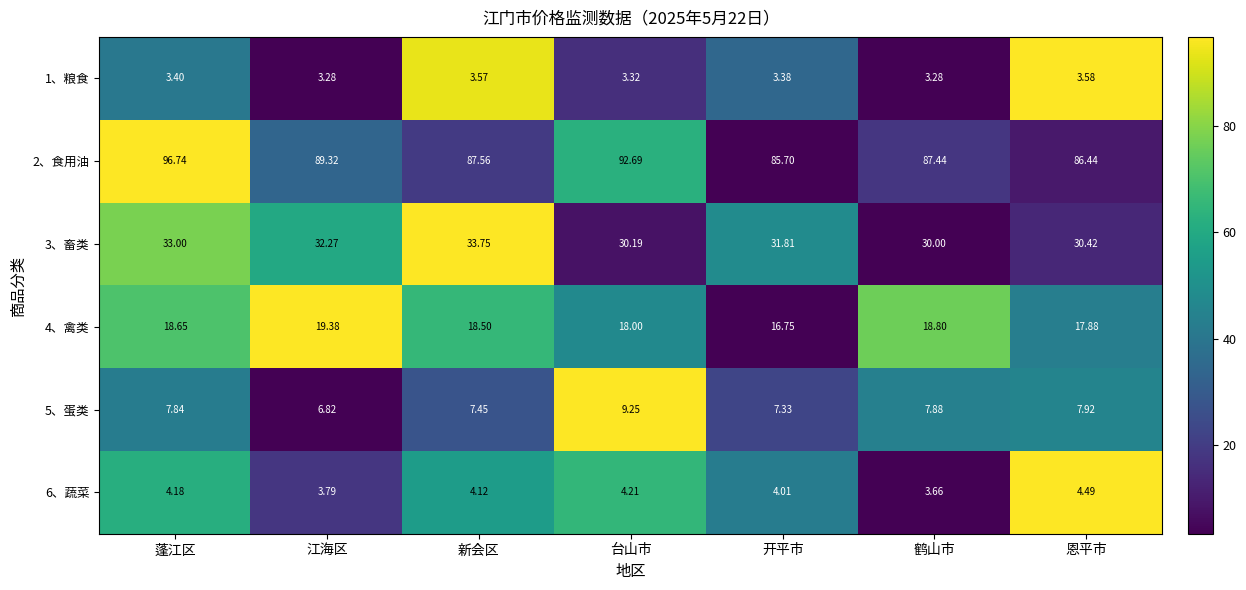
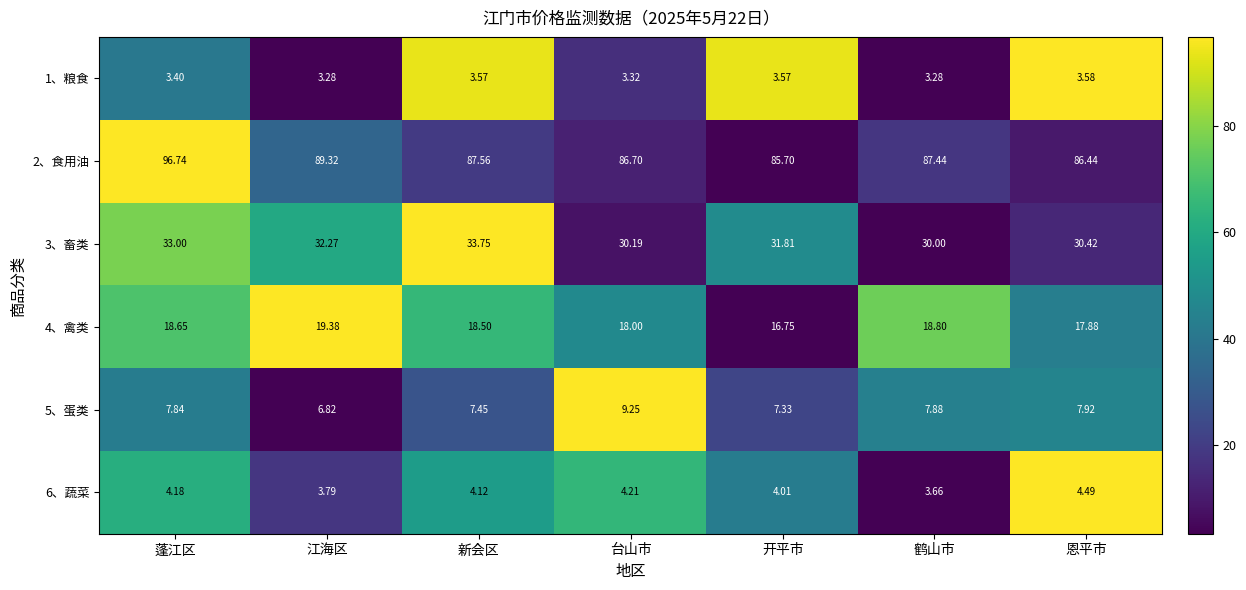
1、粮食, 开平市: 3.38 -> 3.57
2、食用油, 台山市: 92.69 -> 86.70
